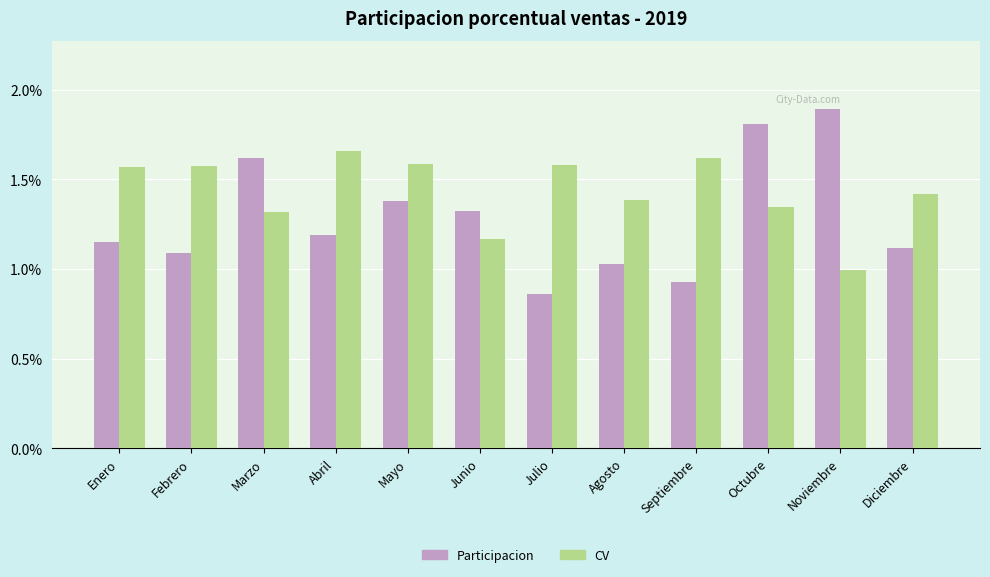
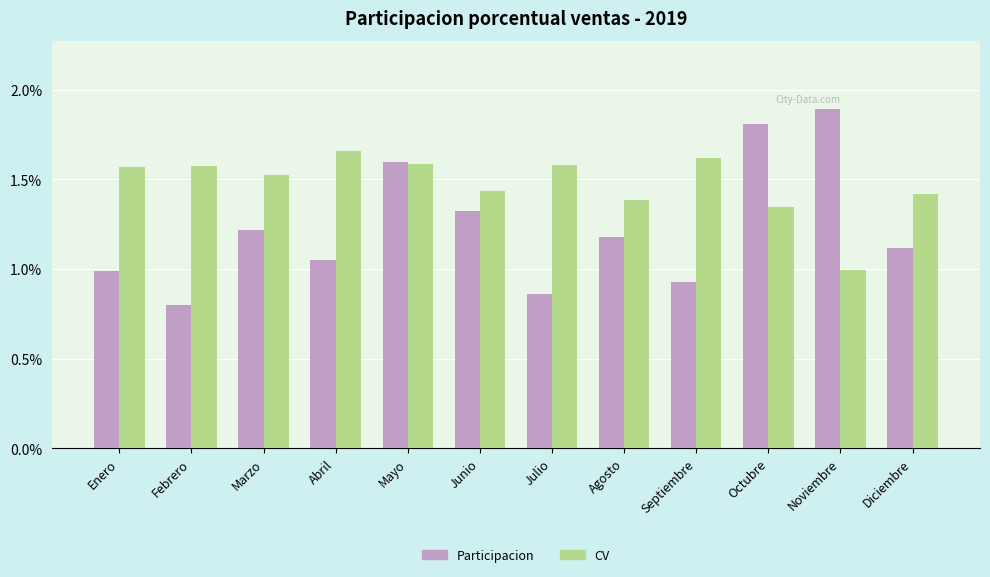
Participacion, Enero: 1.15% -> 0.99%
Participacion, Febrero: 1.09% -> 0.80%
Participacion, Marzo: 1.62% -> 1.22%
CV, Marzo: 1.32% -> 1.52%
Participacion, Abril: 1.19% -> 1.05%
Participacion, Mayo: 1.38% -> 1.59%
CV, Junio: 1.17% -> 1.43%
Participacion, Agosto: 1.02% -> 1.18%
